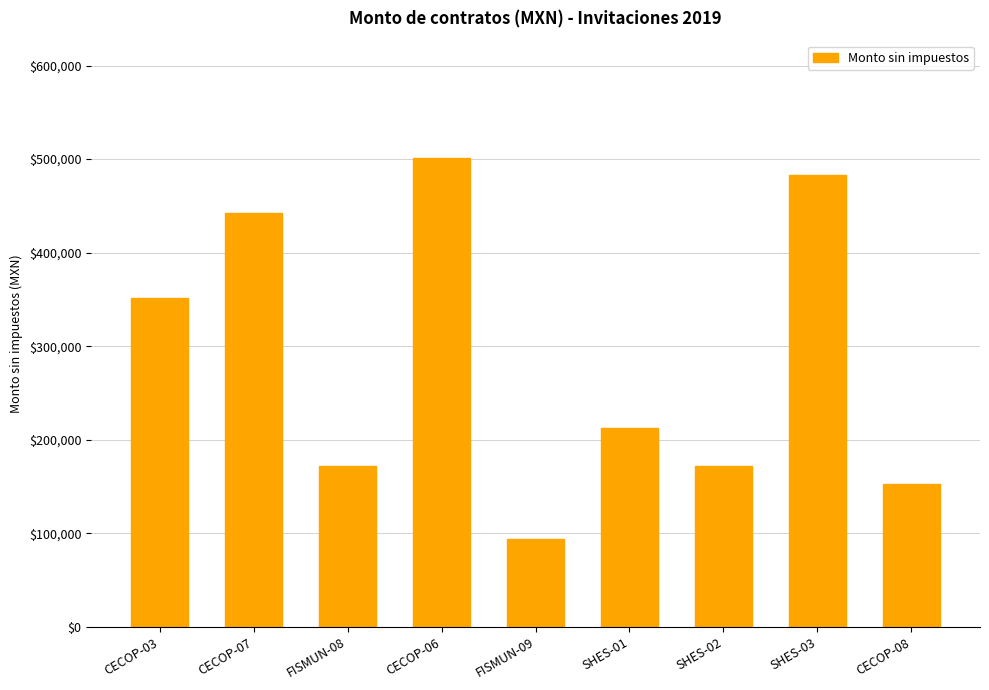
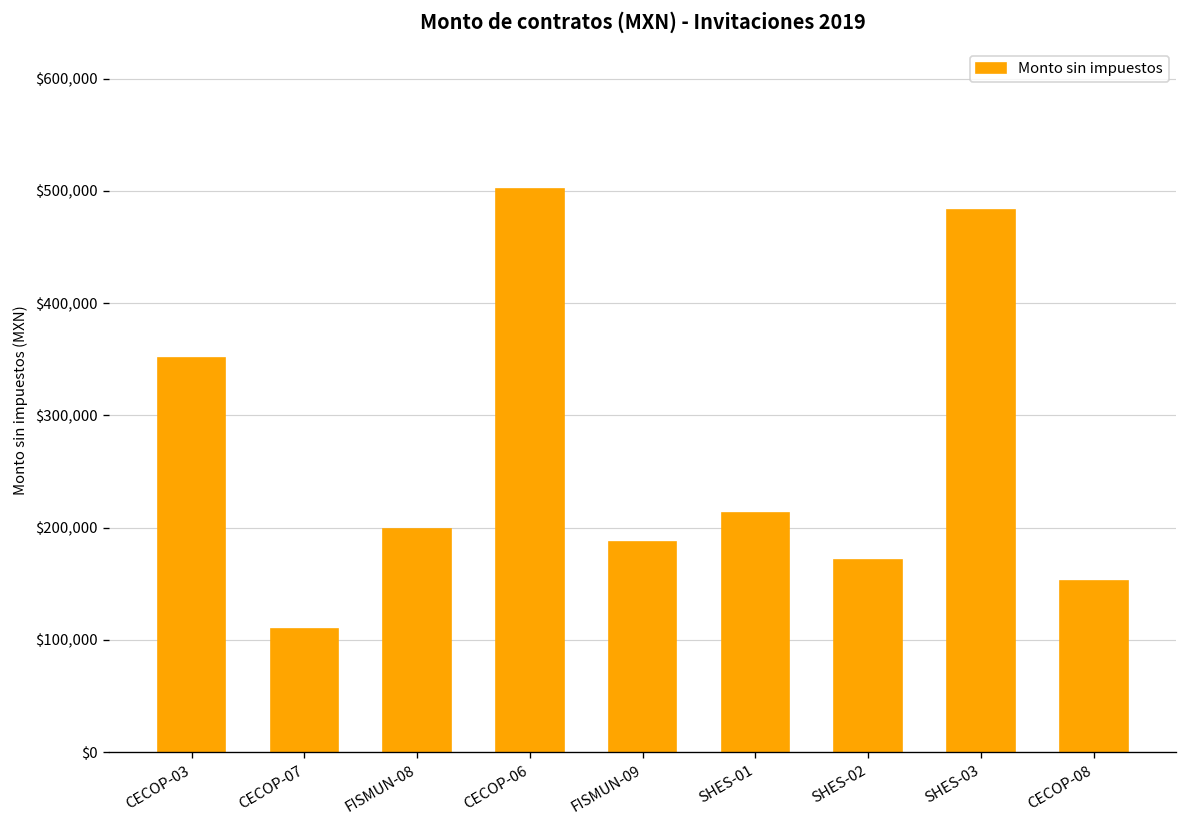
CECOP-07: $440,000 -> $110,000
FISMUN-08: $170,000 -> $200,000
FISMUN-09: $90,000 -> $190,000
